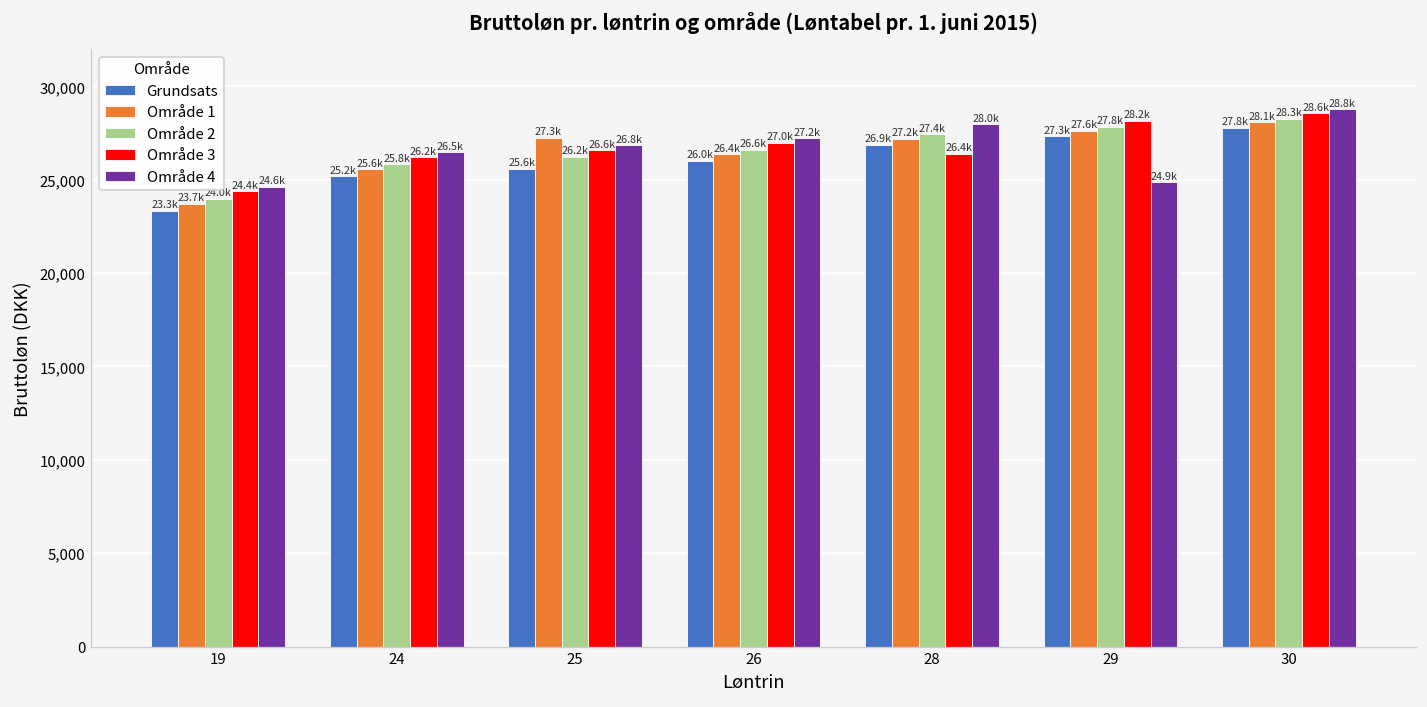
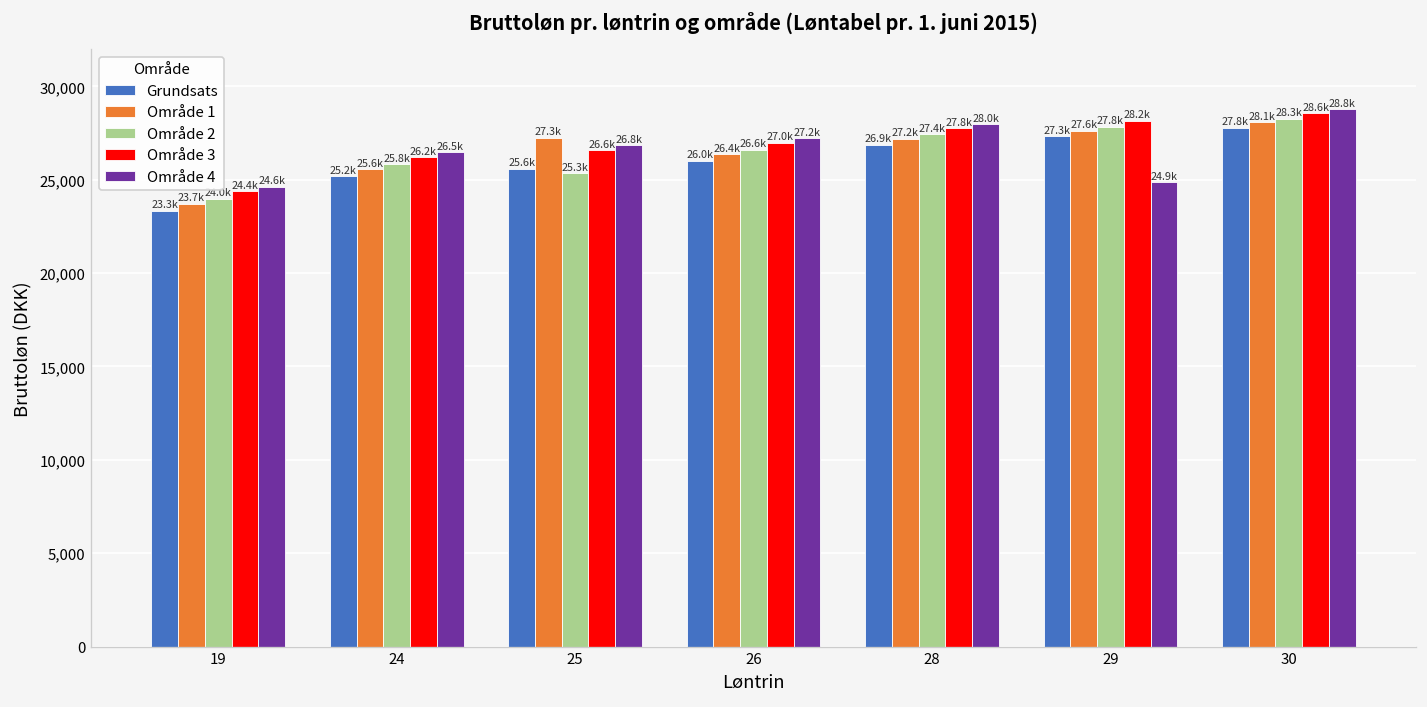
Område 2, 25: 26.2k -> 25.3k
Område 3, 28: 26.4k -> 27.8k
